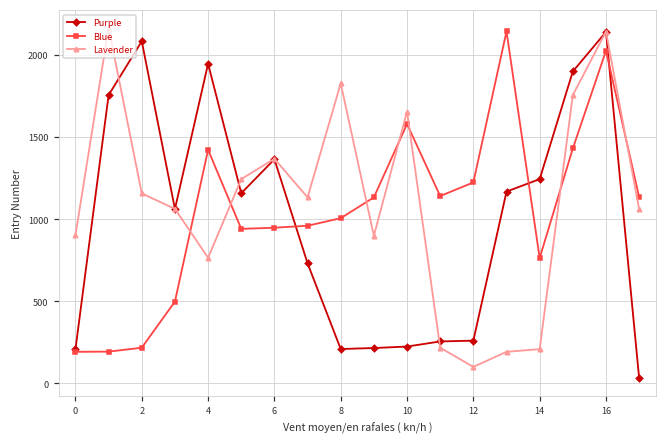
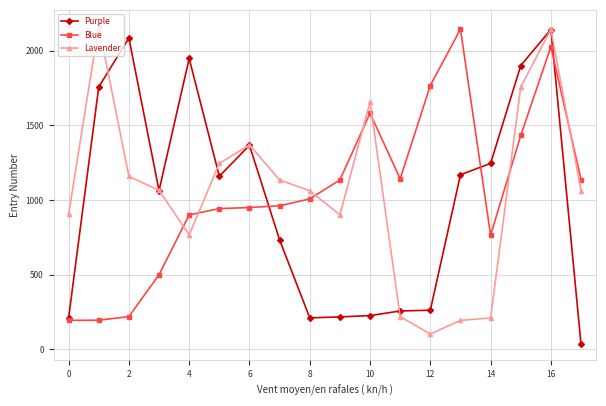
Blue, 4: 1420 -> 900
Lavender, 8: 1830 -> 1060
Blue, 12: 1230 -> 1770
